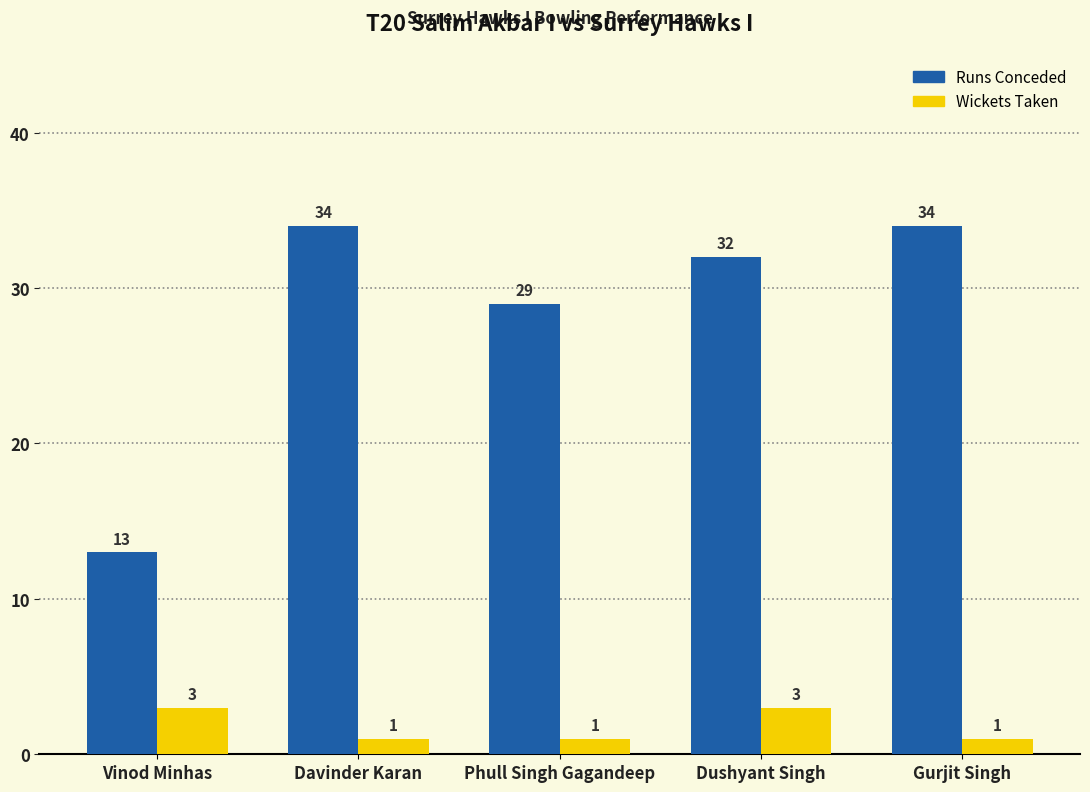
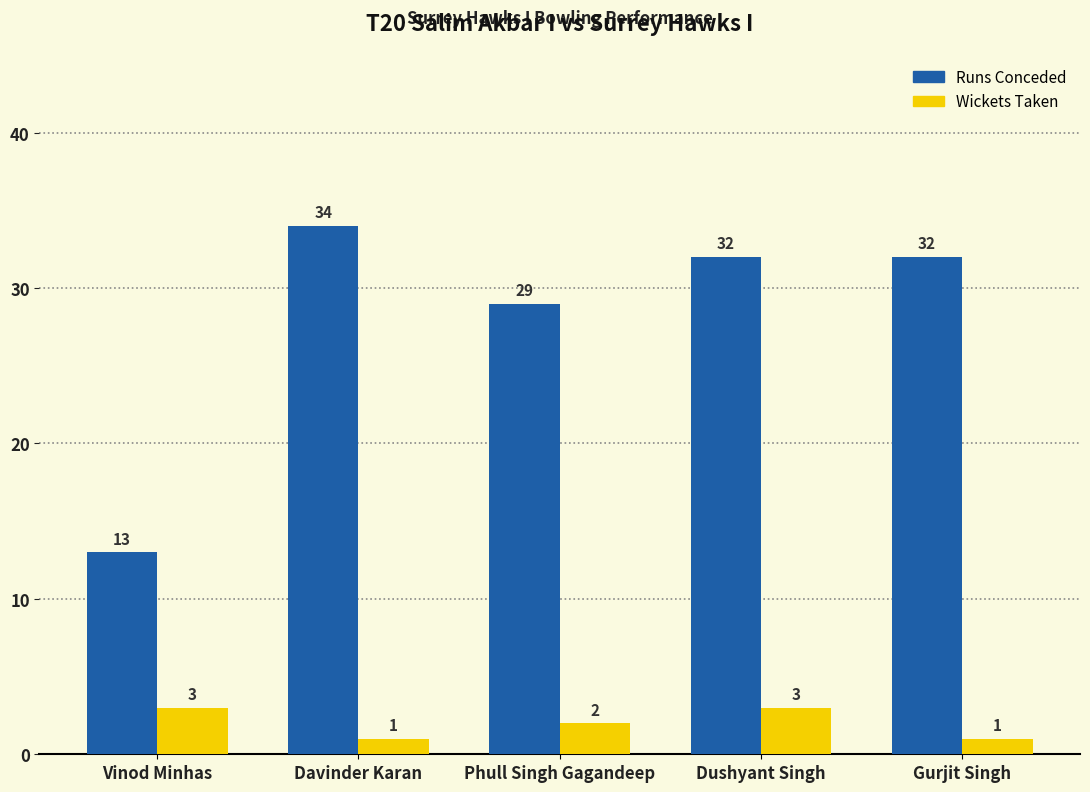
Wickets Taken, Phull Singh Gagandeep: 1 -> 2
Runs Conceded, Gurjit Singh: 34 -> 32
